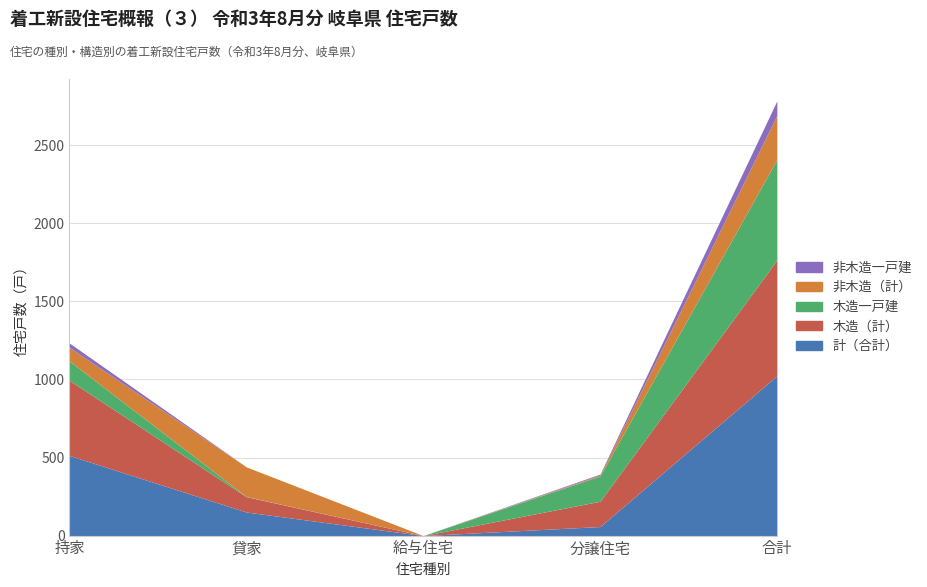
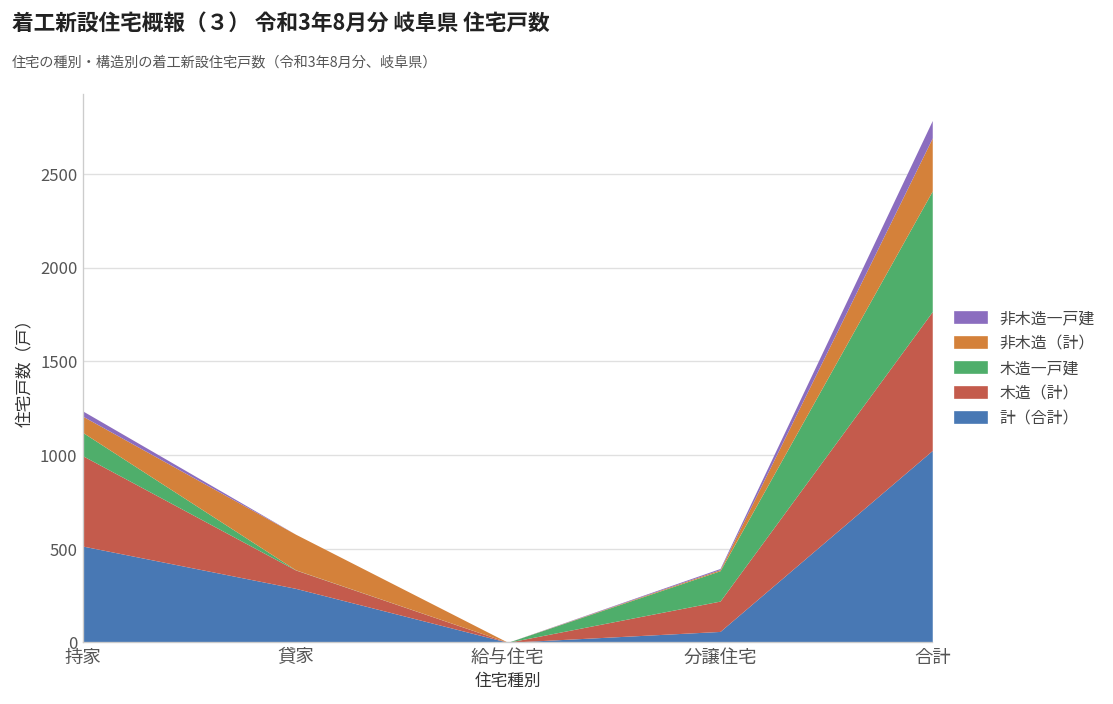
計（合計）, 貸家: 150 -> 290
